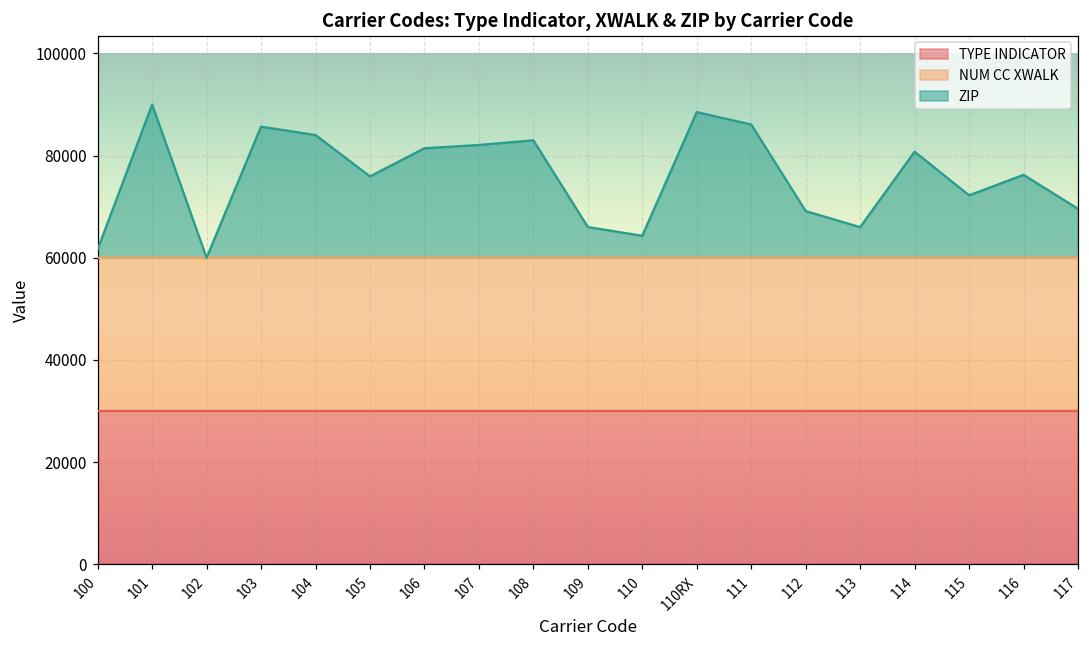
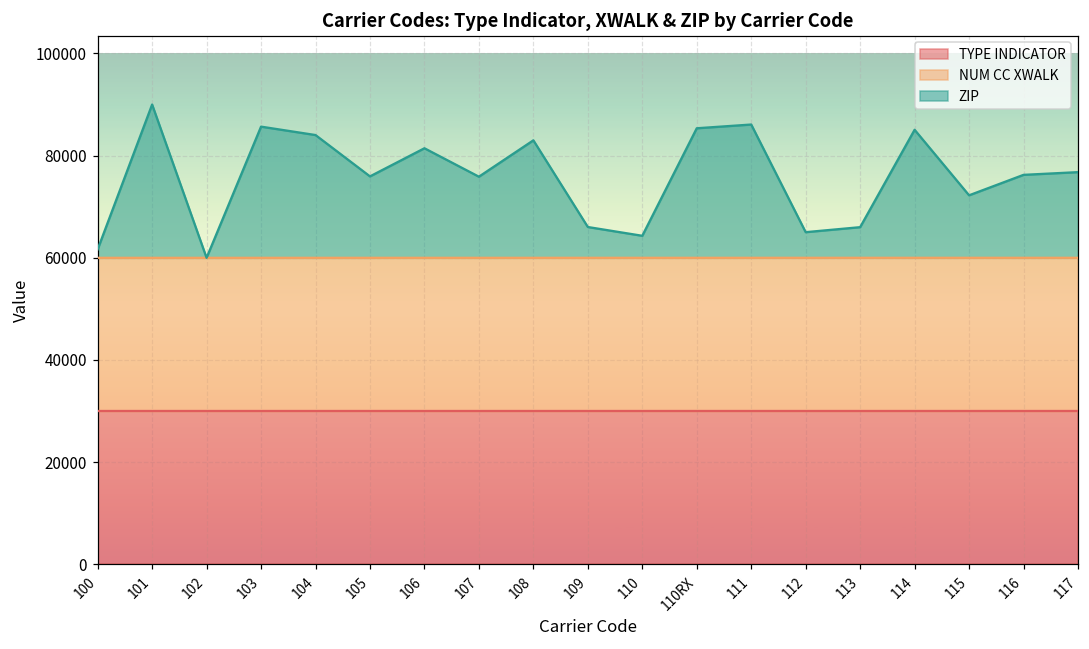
ZIP, 107: 22000 -> 16000
ZIP, 110RX: 29000 -> 25000
ZIP, 112: 9000 -> 5000
ZIP, 114: 21000 -> 25000
ZIP, 117: 10000 -> 17000
